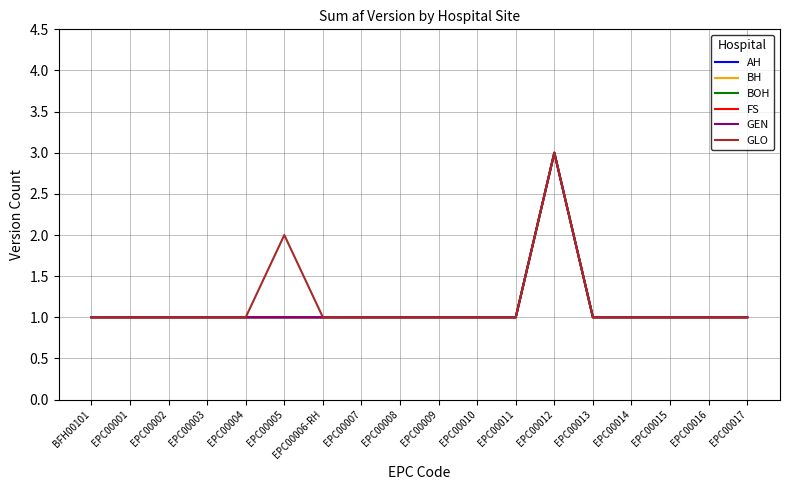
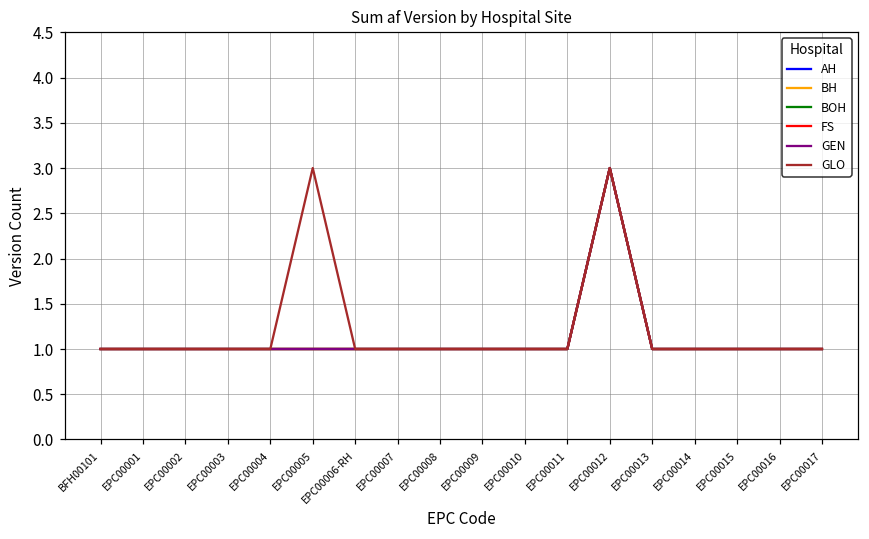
GLO, EPC00005: 2 -> 3
